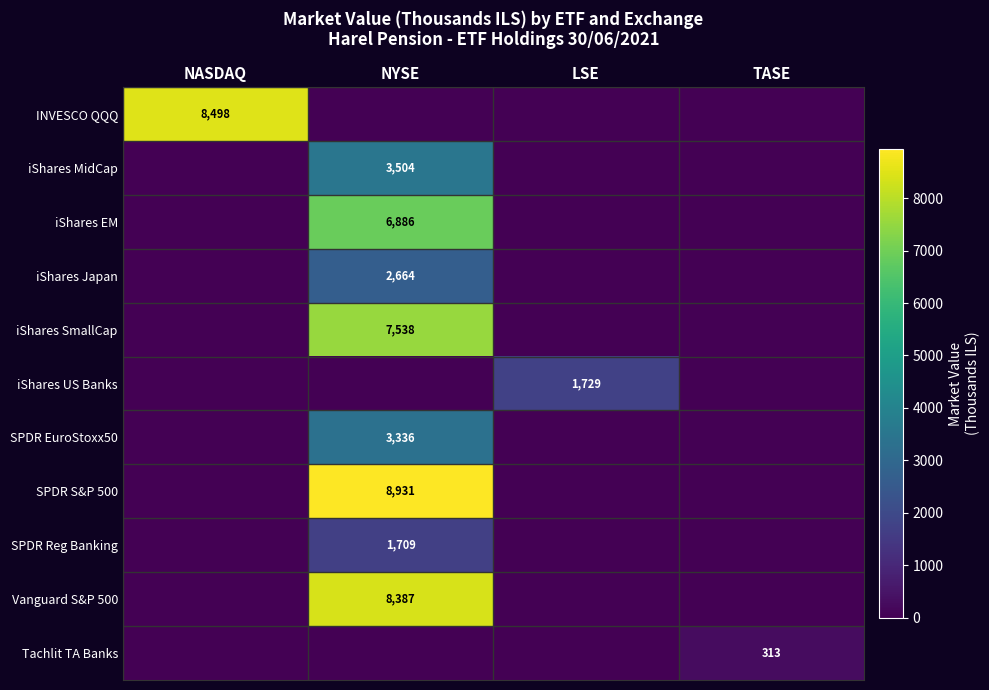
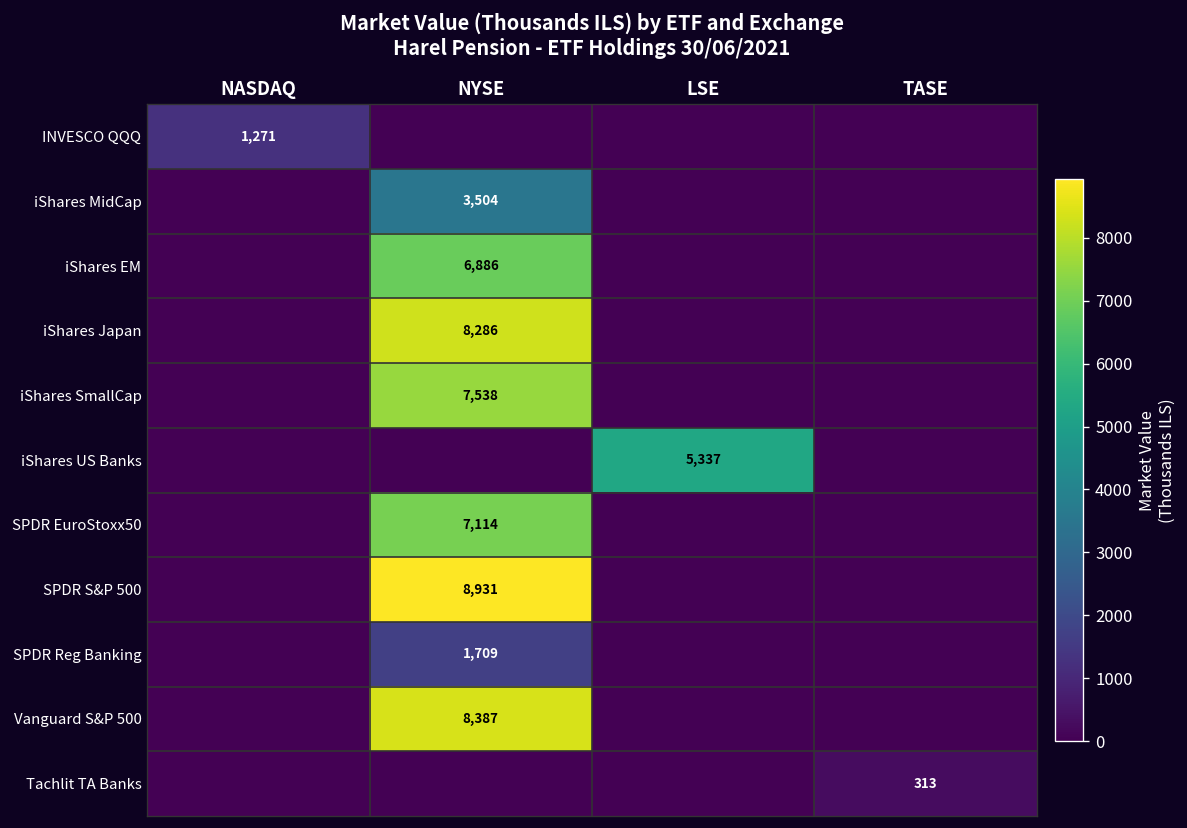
INVESCO QQQ, NASDAQ: 8,498 -> 1,271
iShares Japan, NYSE: 2,664 -> 8,286
iShares US Banks, LSE: 1,729 -> 5,337
SPDR EuroStoxx50, NYSE: 3,336 -> 7,114
